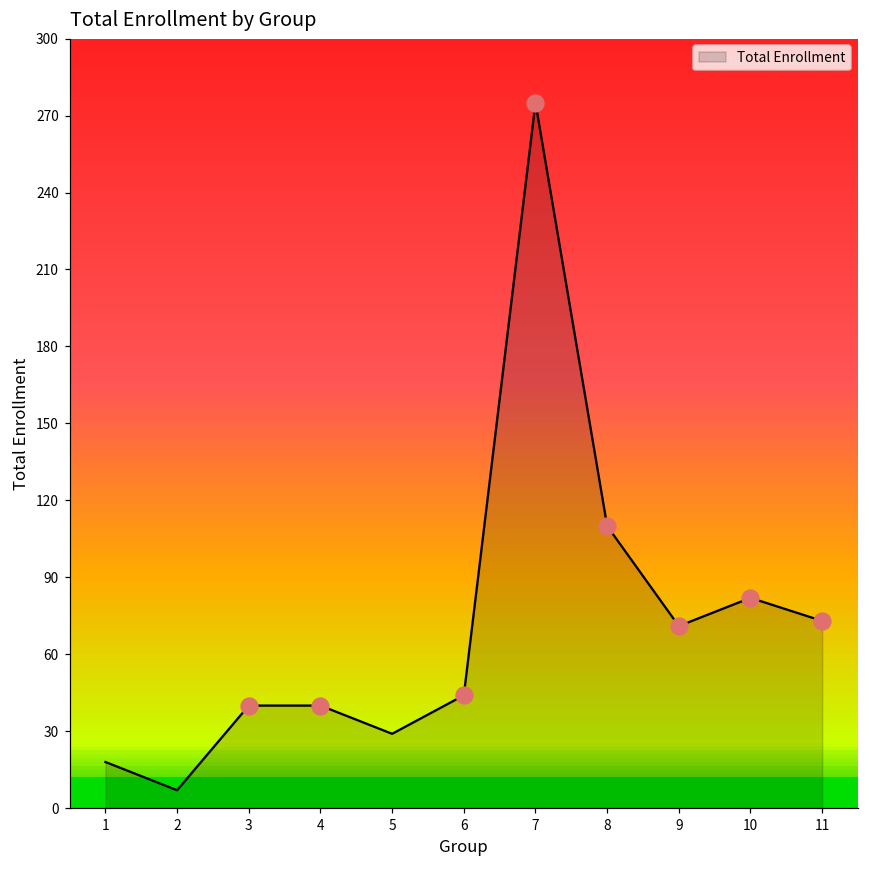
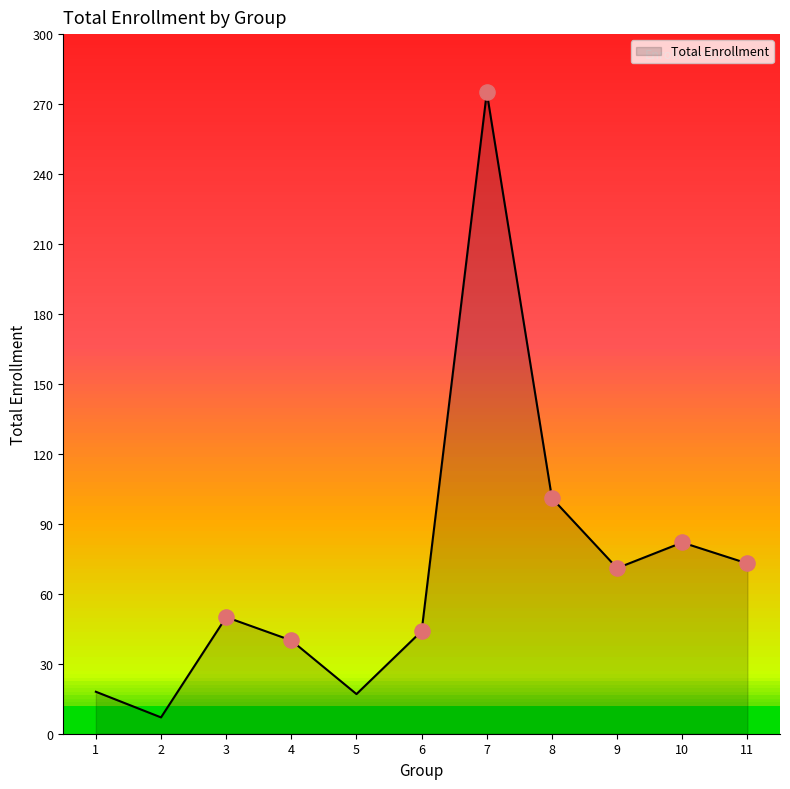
Total Enrollment, 3: 40 -> 50
Total Enrollment, 5: 29 -> 17
Total Enrollment, 8: 110 -> 101
